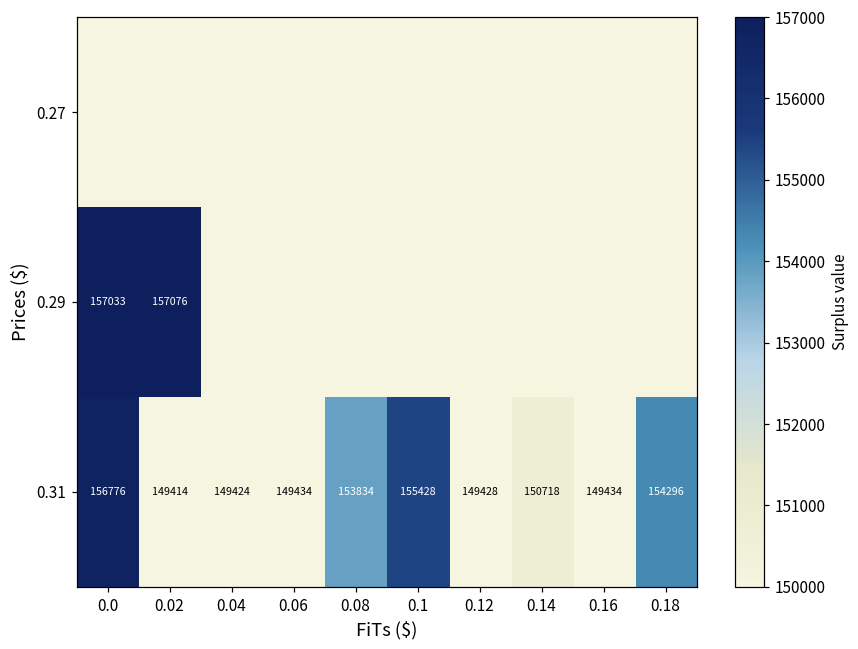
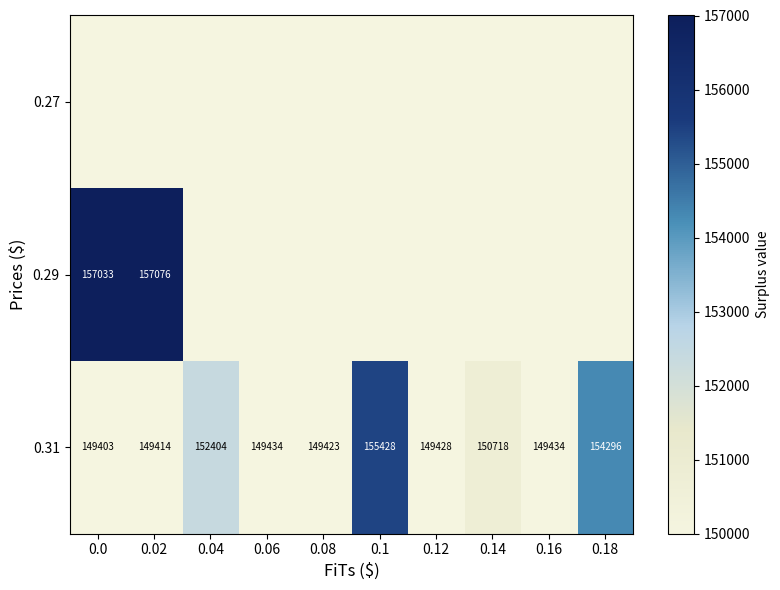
0.31, 0.0: 156776 -> 149403
0.31, 0.04: 149424 -> 152404
0.31, 0.08: 153834 -> 149423
